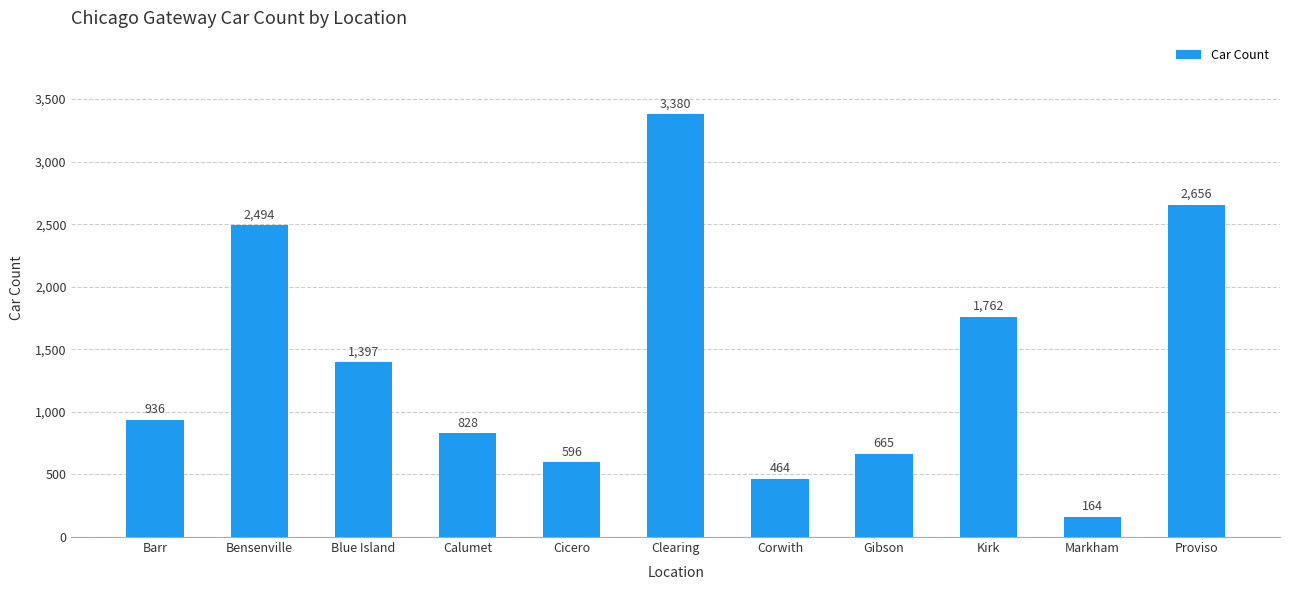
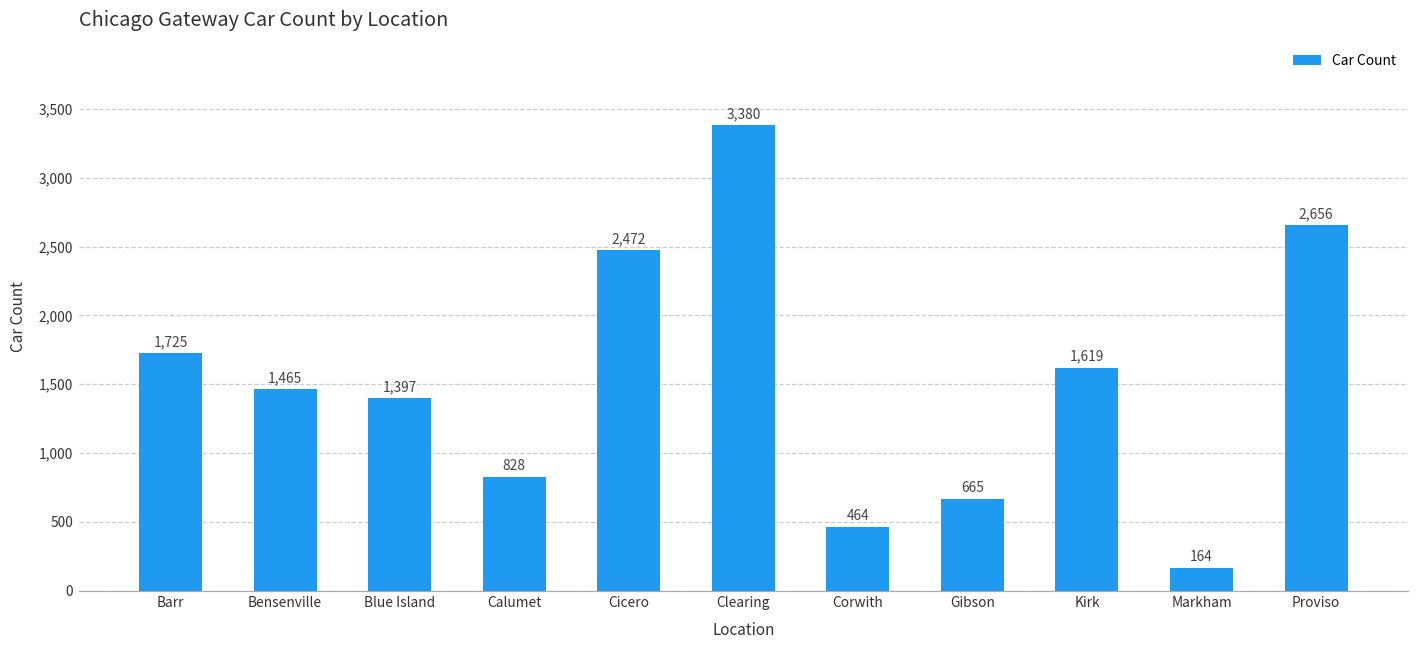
Barr: 936 -> 1,725
Bensenville: 2,494 -> 1,465
Cicero: 596 -> 2,472
Kirk: 1,762 -> 1,619
